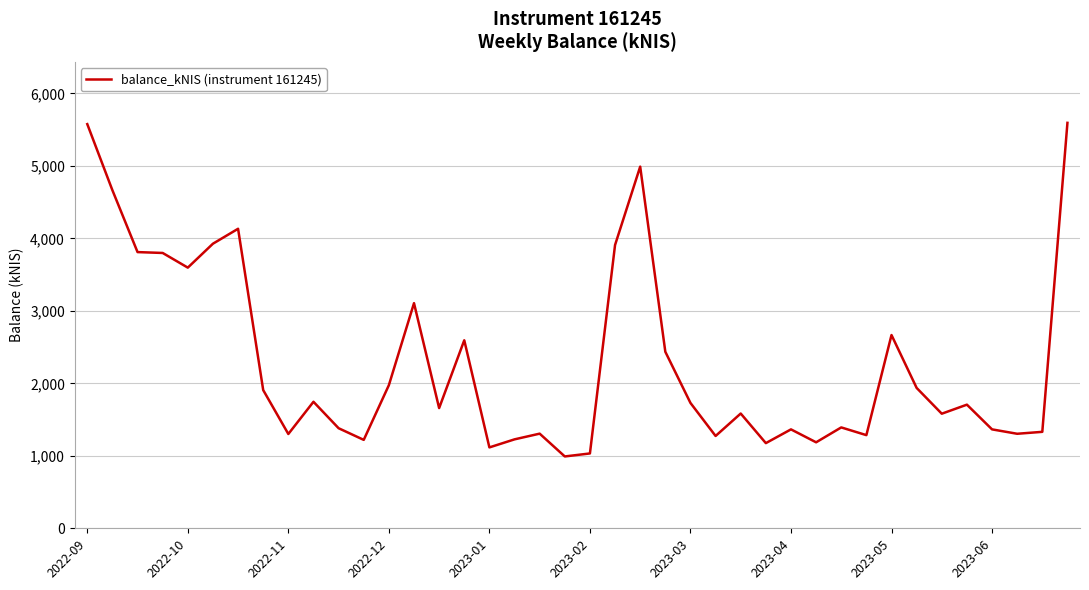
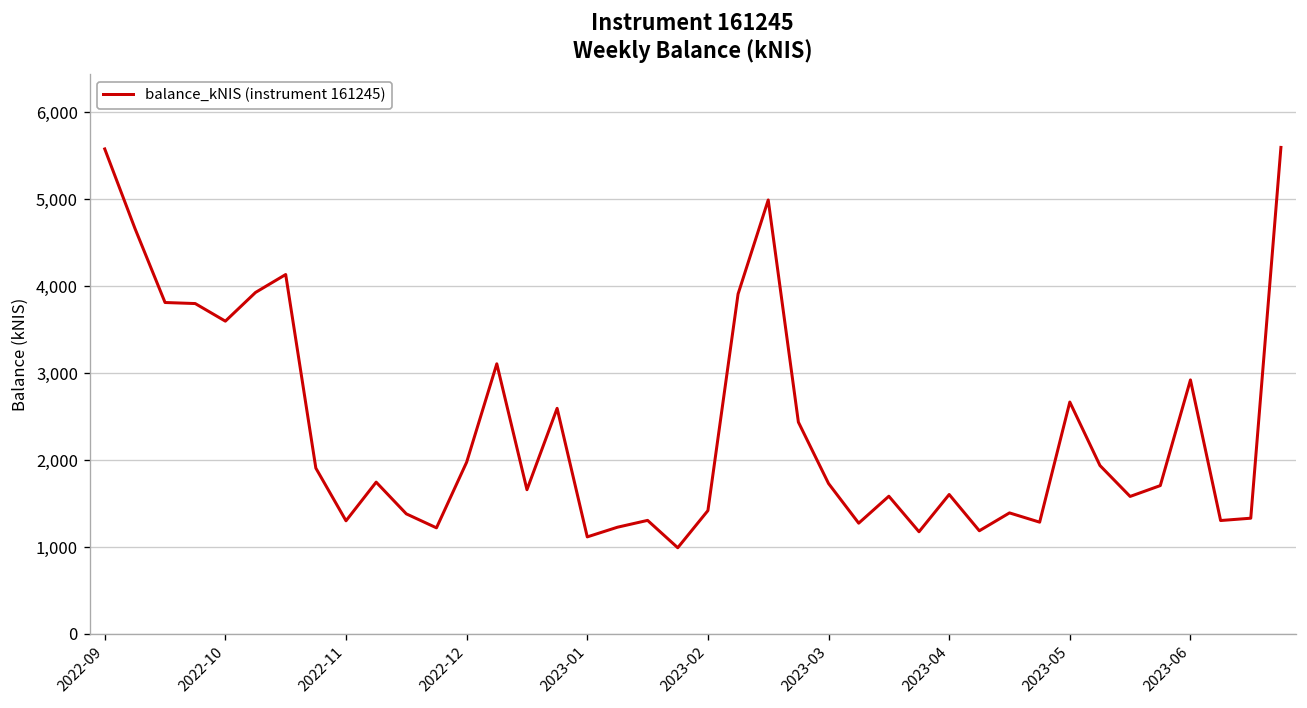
2023-02: 1,000 -> 1,400
2023-04: 1,400 -> 1,600
2023-06: 1,400 -> 2,900
